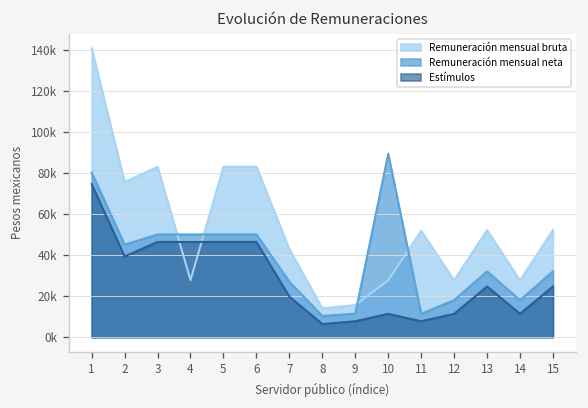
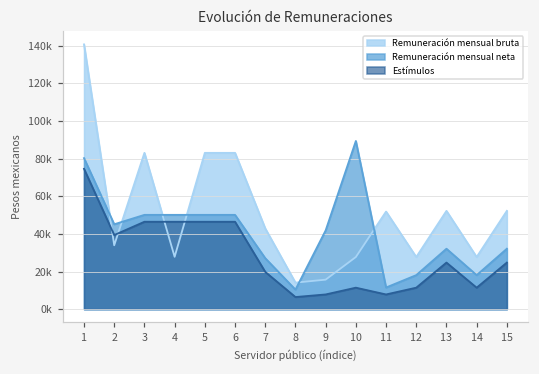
Remuneración mensual bruta, 2: 76000 -> 34000
Remuneración mensual neta, 9: 11000 -> 42000
